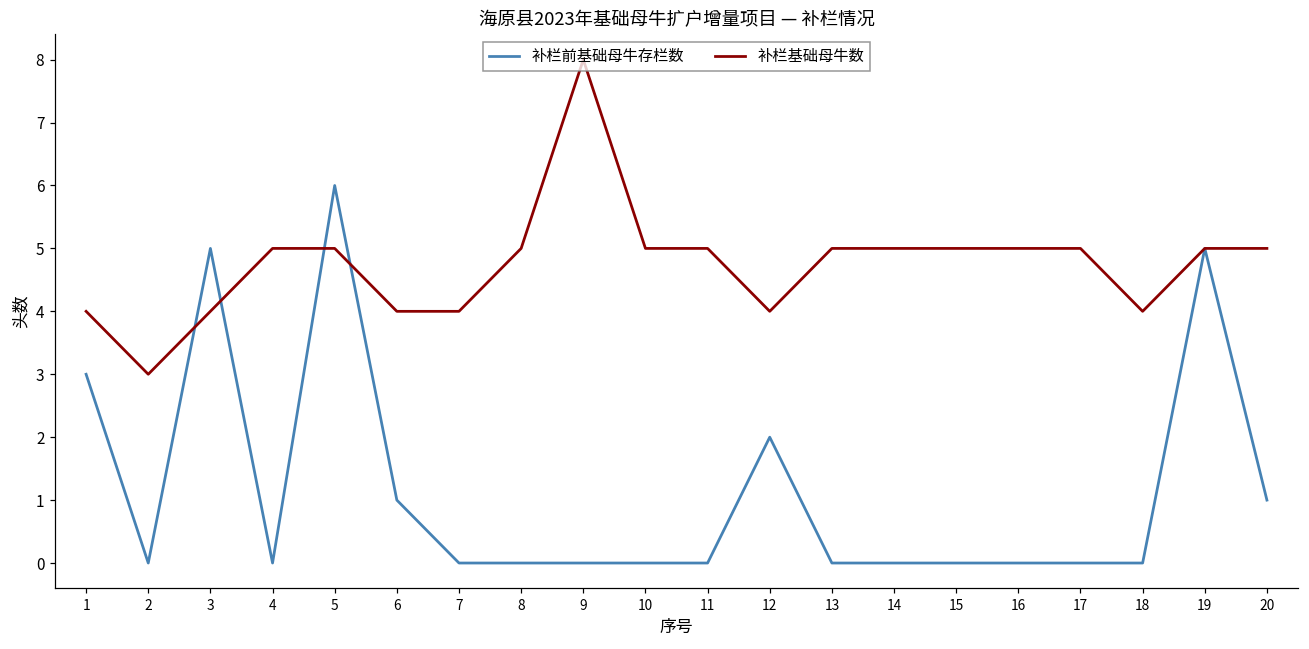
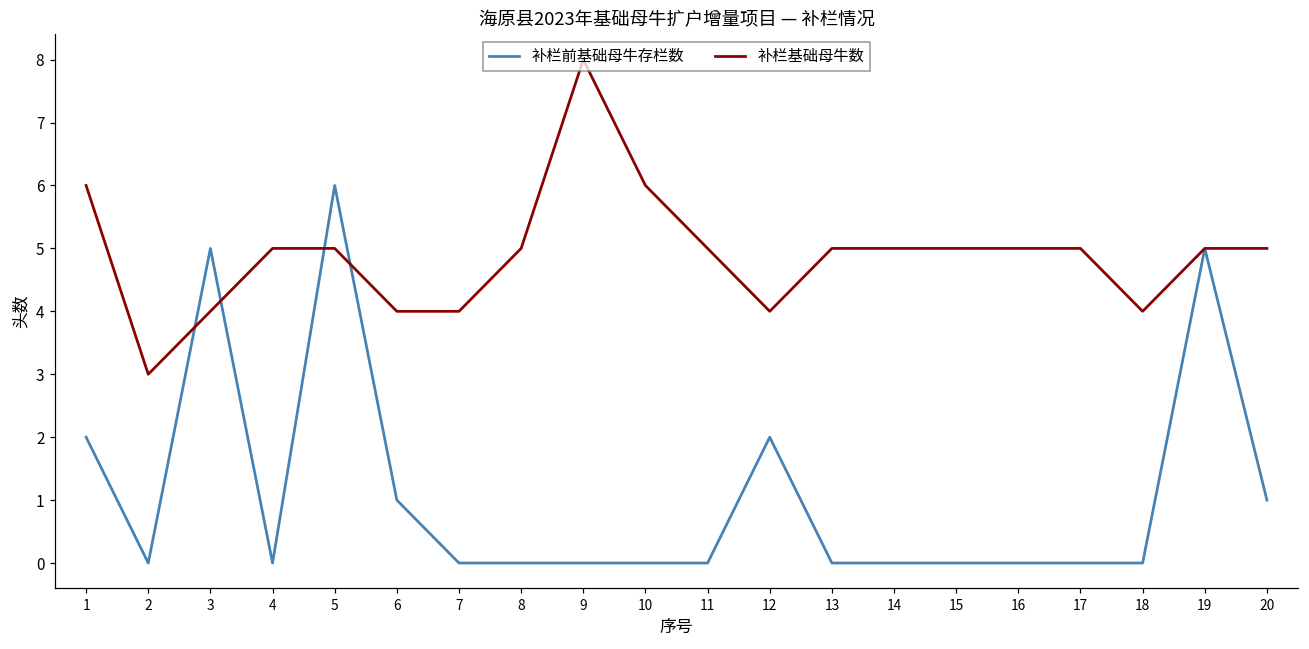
补栏前基础母牛存栏数, 1: 3 -> 2
补栏基础母牛数, 1: 4 -> 6
补栏基础母牛数, 10: 5 -> 6
